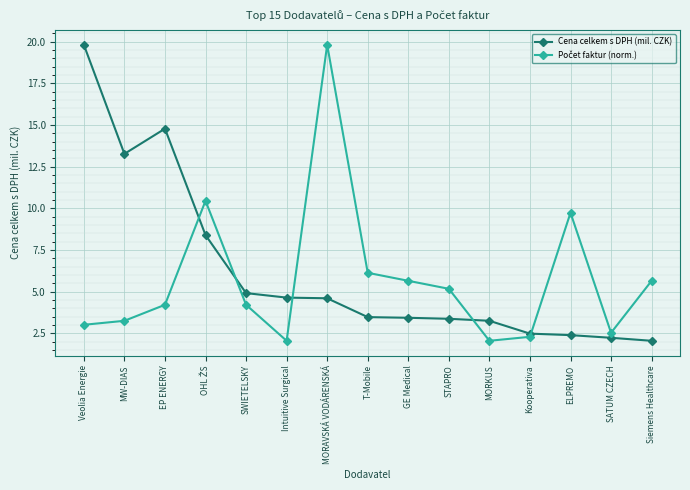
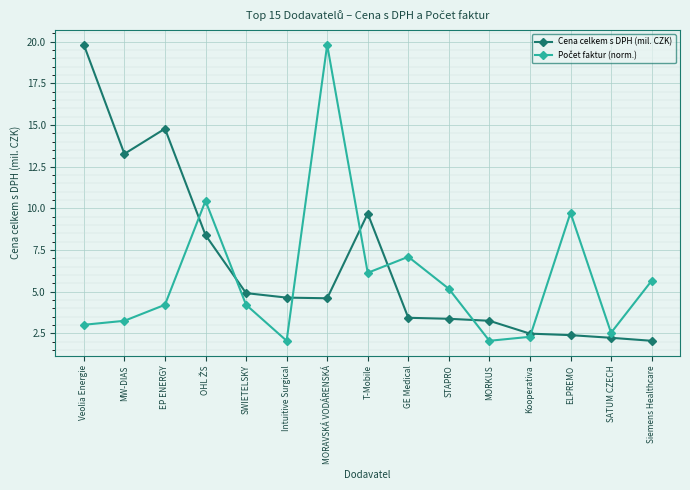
Cena celkem s DPH (mil. CZK), T-Mobile: 3.5 -> 9.7
Počet faktur (norm.), GE Medical: 5.7 -> 7.1
